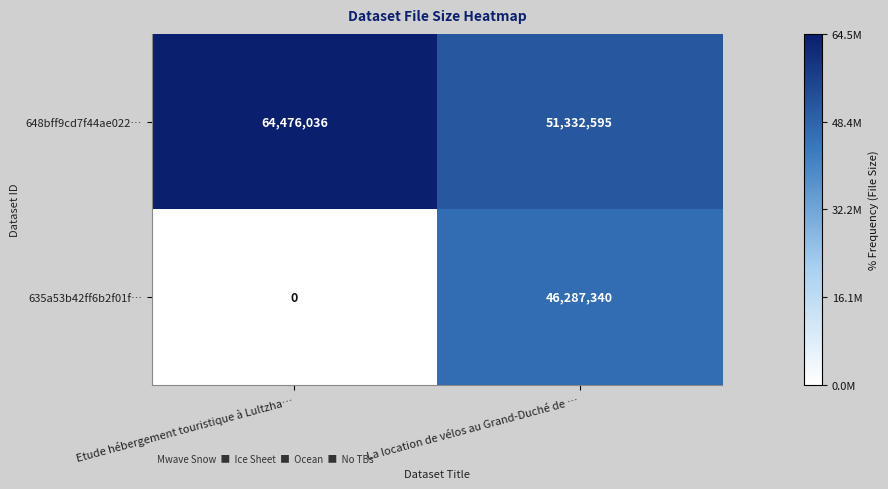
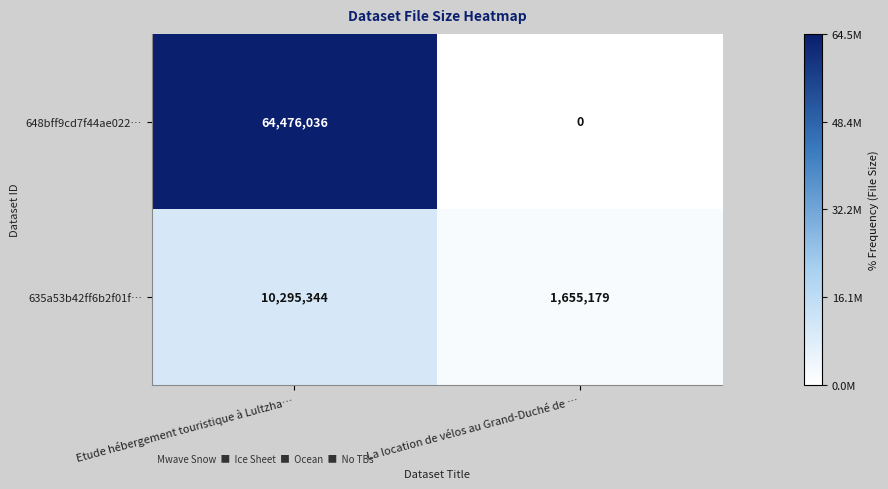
648bff9cd7f44ae022…, La location de vélos au Grand-Duché de …: 51,332,595 -> 0
635a53b42ff6b2f01f…, Etude hébergement touristique à Lultzha…: 0 -> 10,295,344
635a53b42ff6b2f01f…, La location de vélos au Grand-Duché de …: 46,287,340 -> 1,655,179
